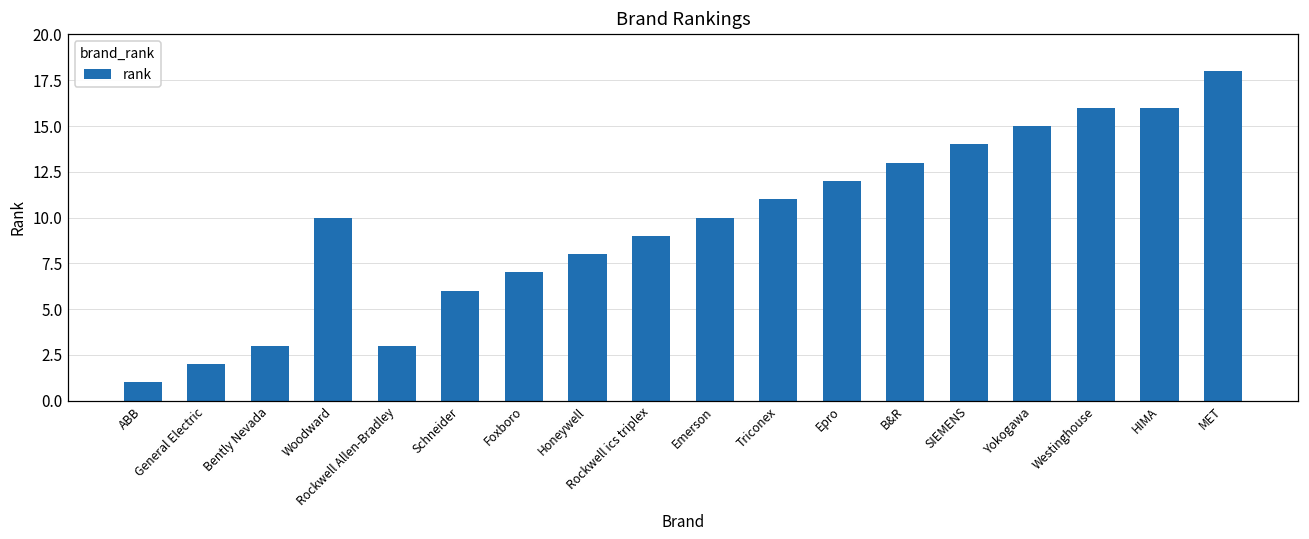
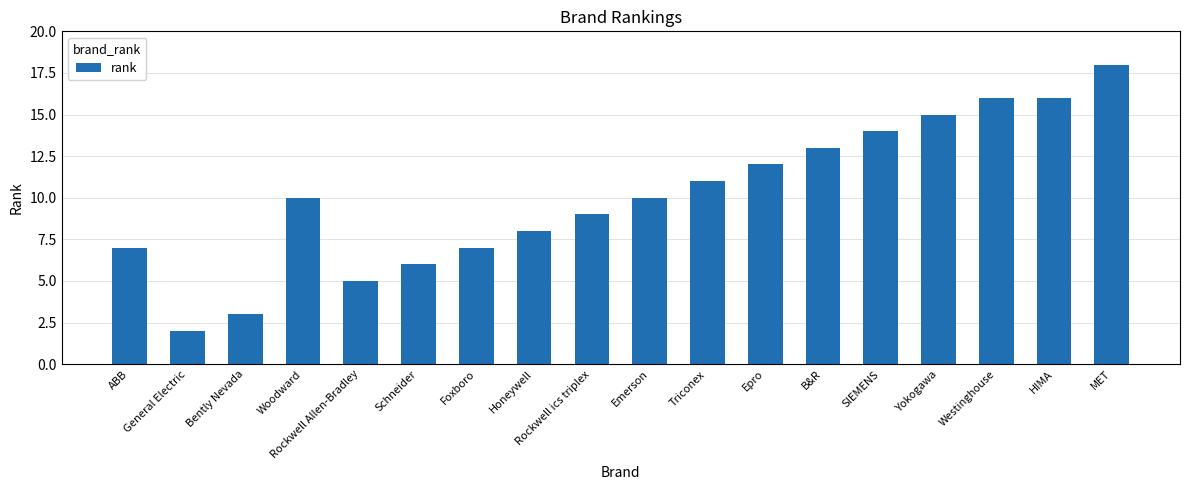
ABB: 1 -> 7
Rockwell Allen-Bradley: 3 -> 5
